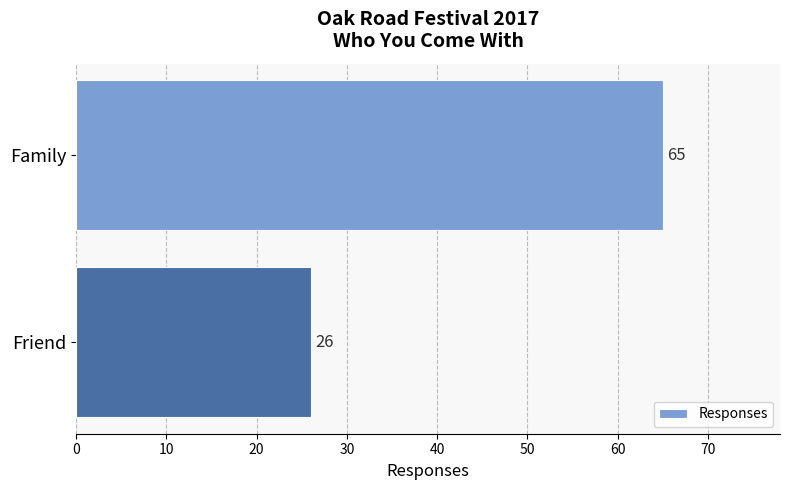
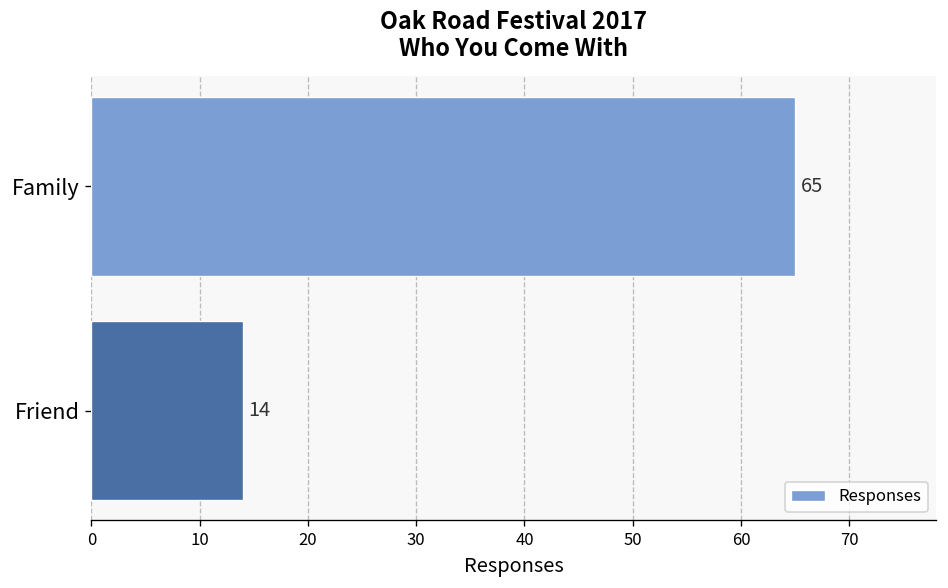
Friend: 26 -> 14
